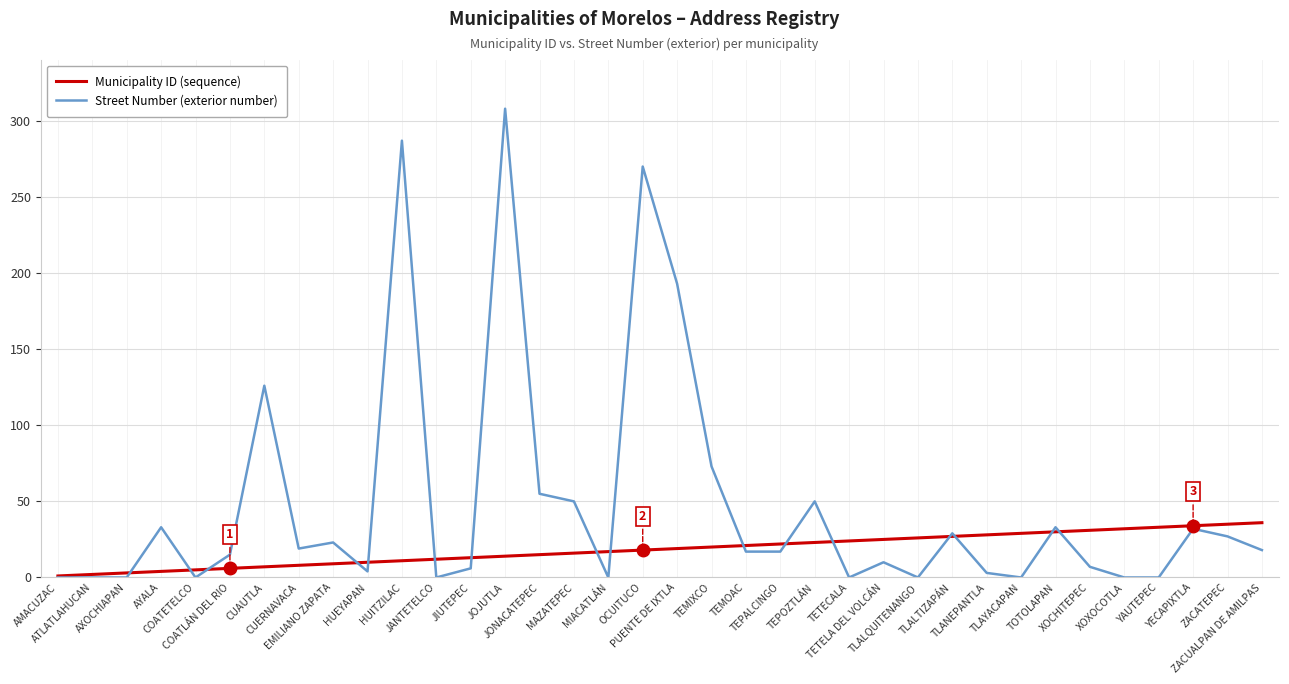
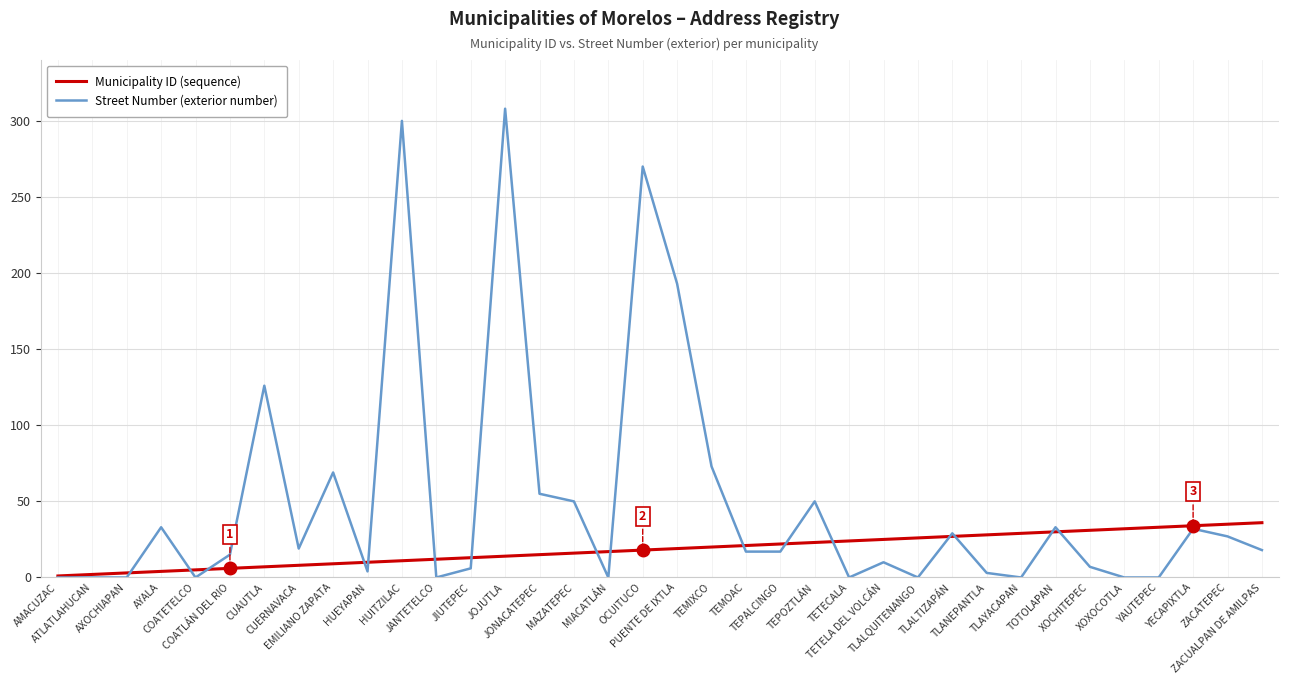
Street Number (exterior number), EMILIANO ZAPATA: 23 -> 69
Street Number (exterior number), HUITZILAC: 287 -> 300
